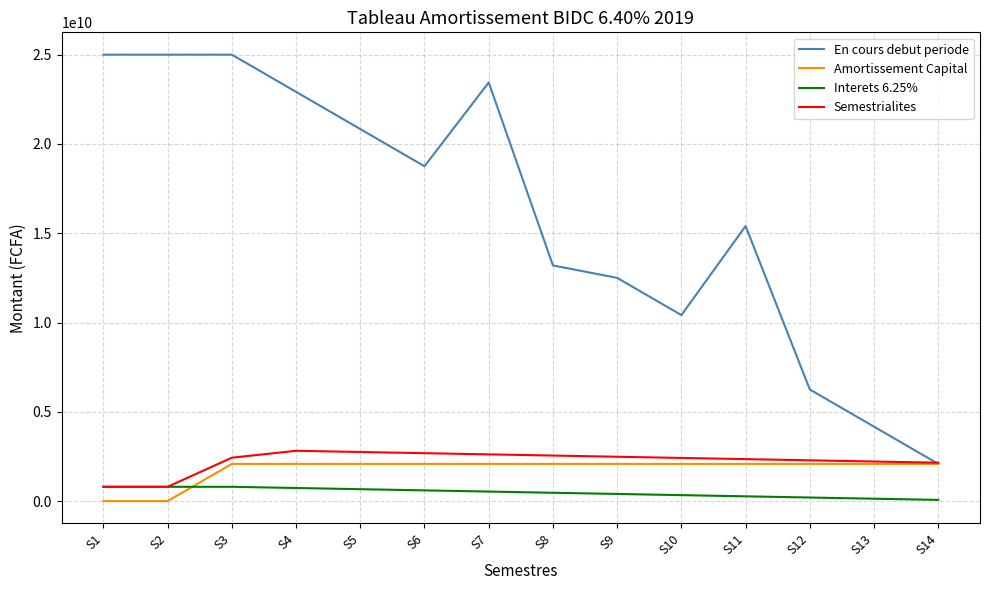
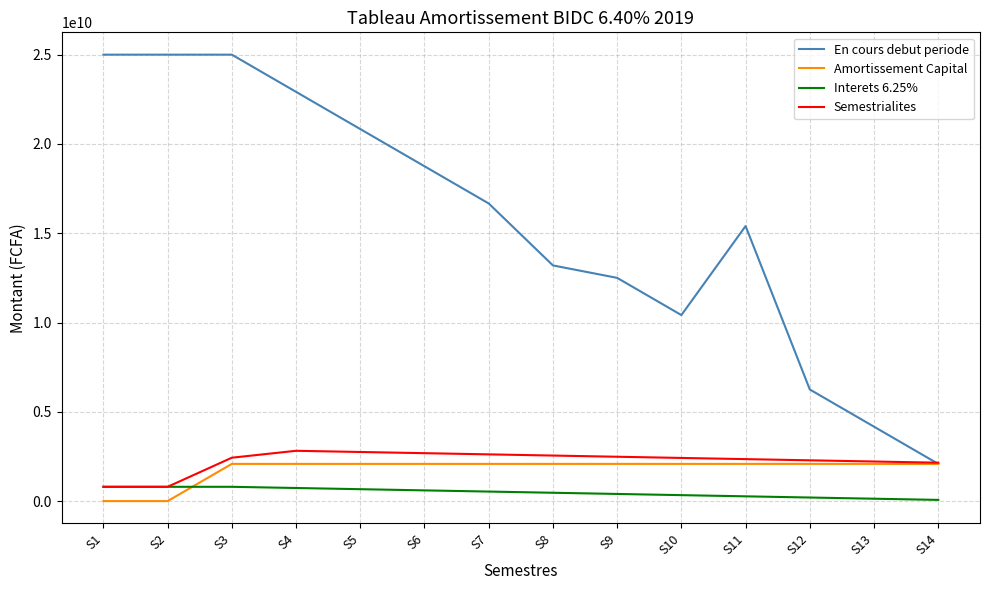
En cours debut periode, S7: 23400000000 -> 16700000000
